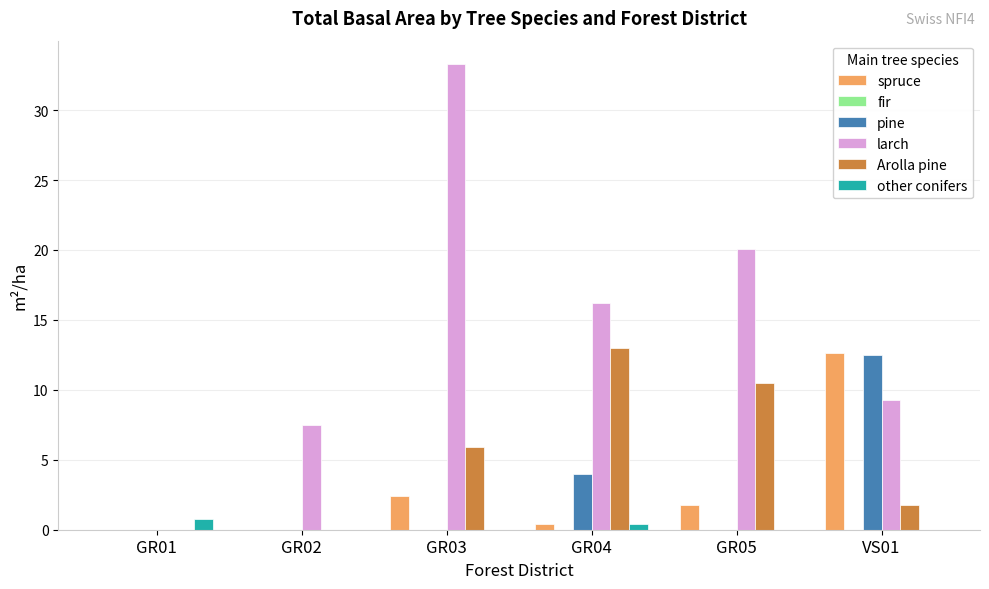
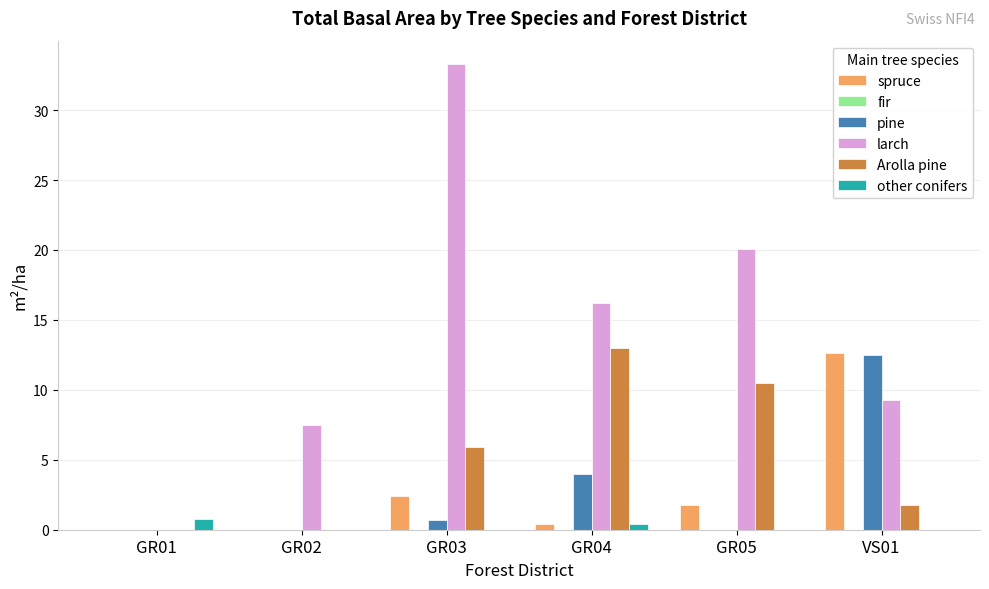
pine, GR03: 0.0 -> 0.7
